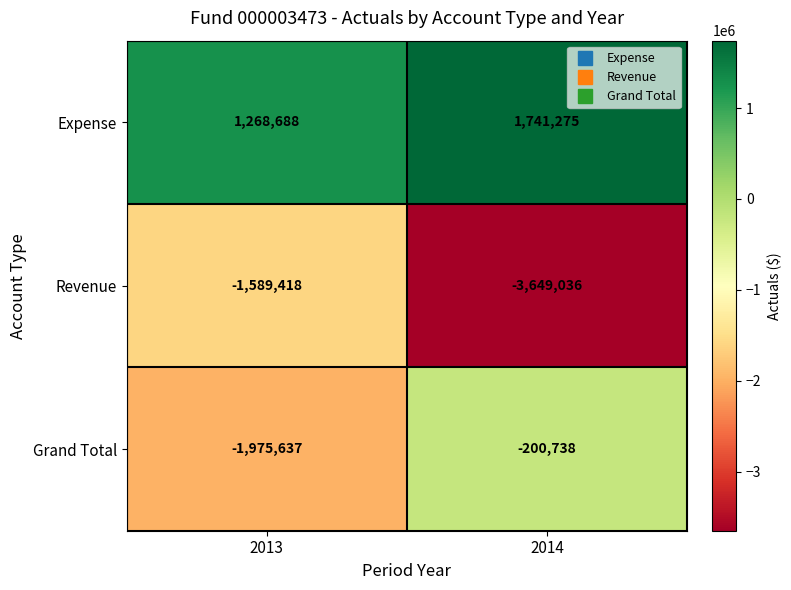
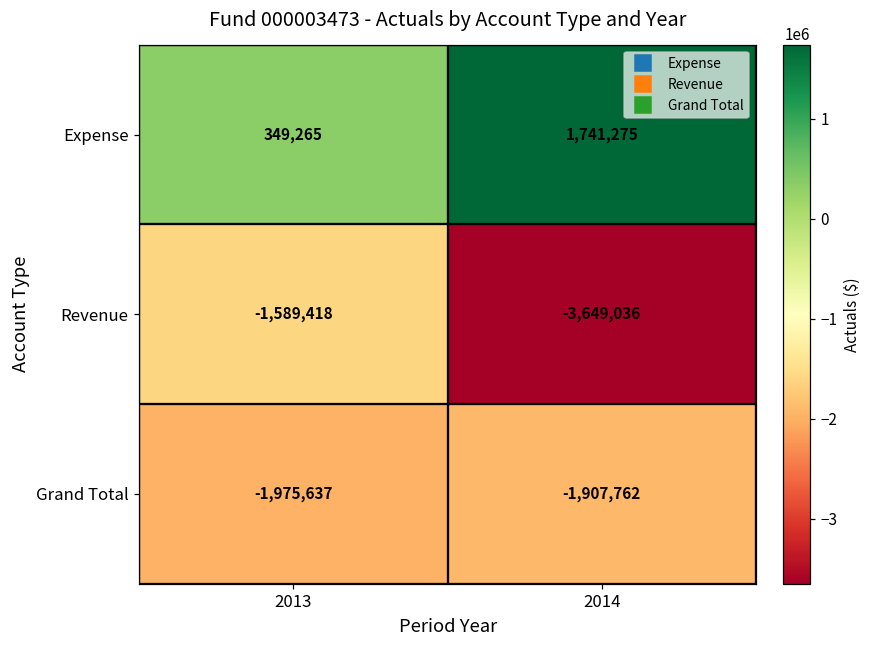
Expense, 2013: 1,268,688 -> 349,265
Grand Total, 2014: -200,738 -> -1,907,762
